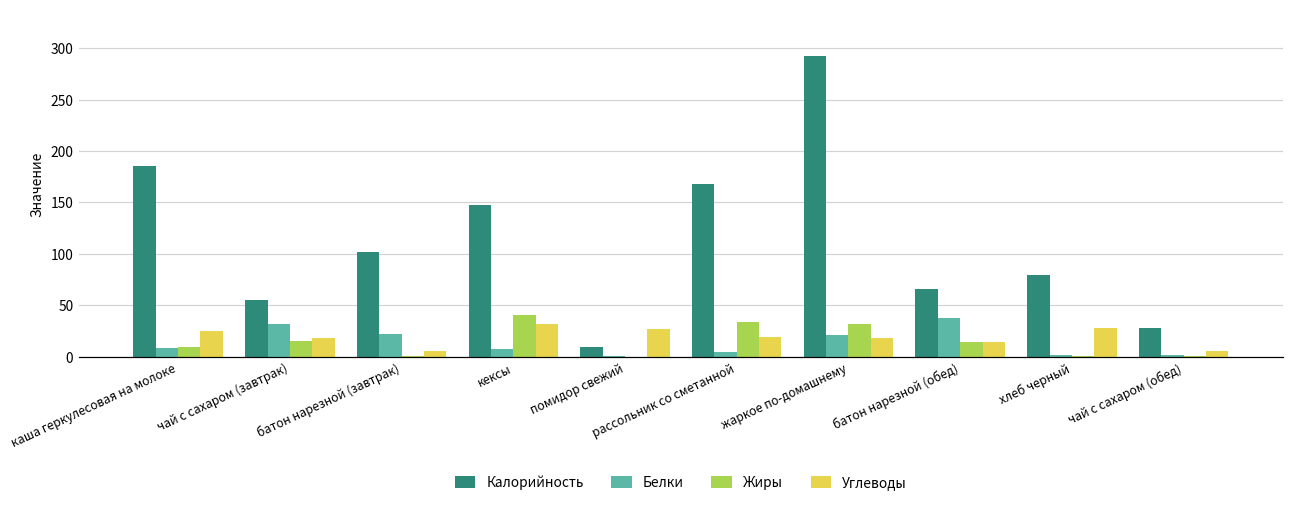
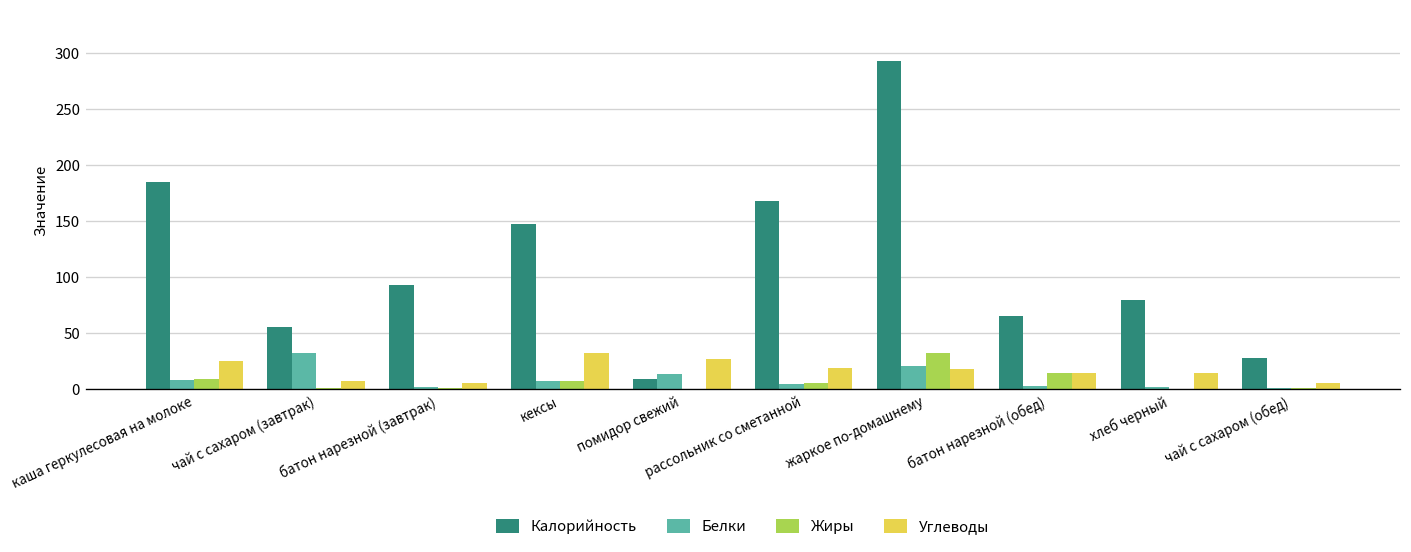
Жиры, чай с сахаром (завтрак): 20 -> 0
Углеводы, чай с сахаром (завтрак): 20 -> 10
Калорийность, батон нарезной (завтрак): 100 -> 90
Белки, батон нарезной (завтрак): 20 -> 0
Жиры, кексы: 40 -> 10
Белки, помидор свежий: 0 -> 10
Жиры, рассольник со сметанной: 30 -> 10
Белки, батон нарезной (обед): 40 -> 0
Углеводы, хлеб черный: 30 -> 10
